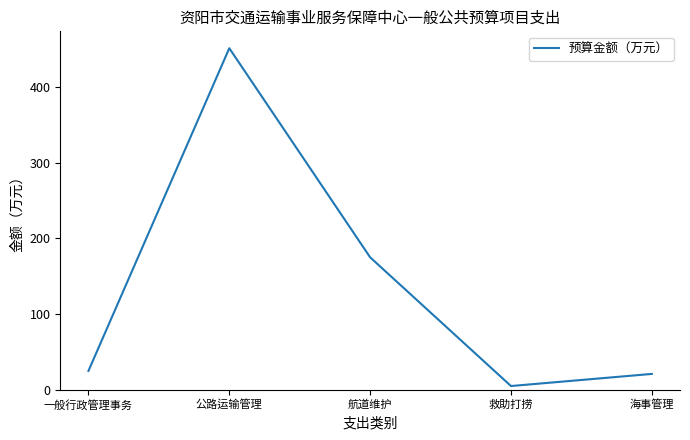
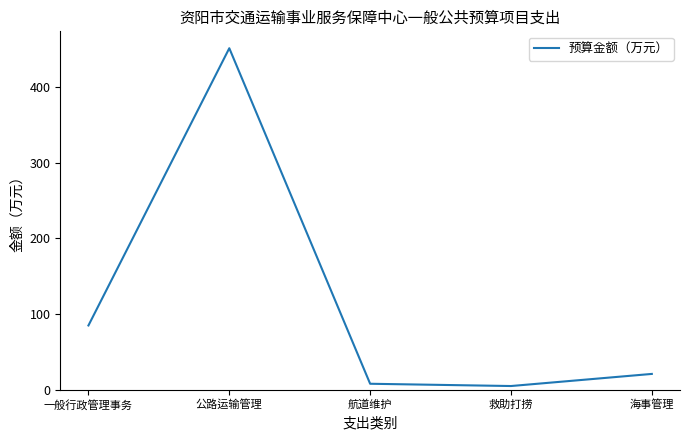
一般行政管理事务: 30 -> 90
航道维护: 180 -> 10
